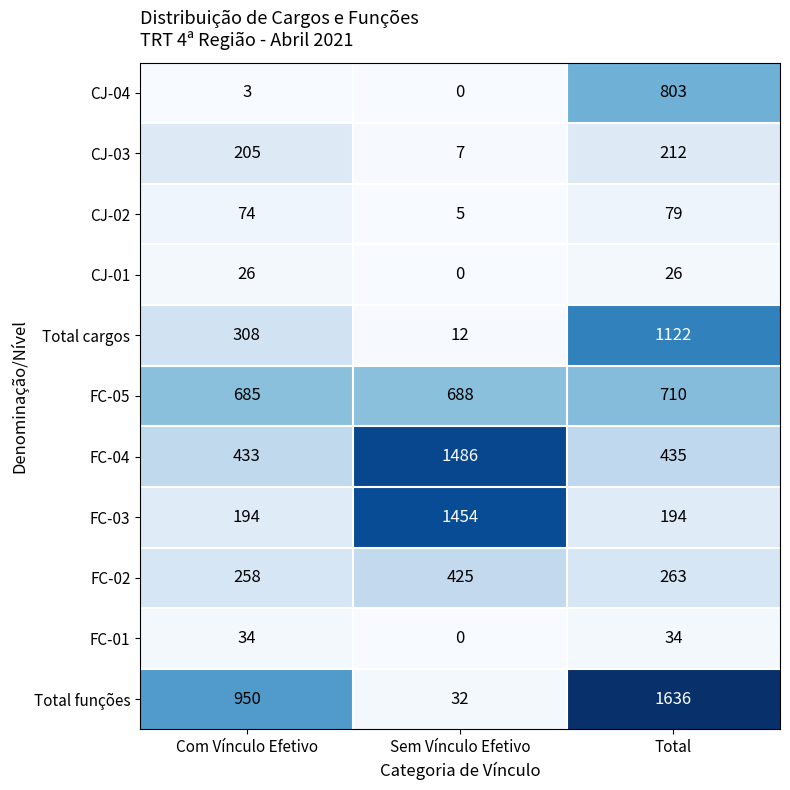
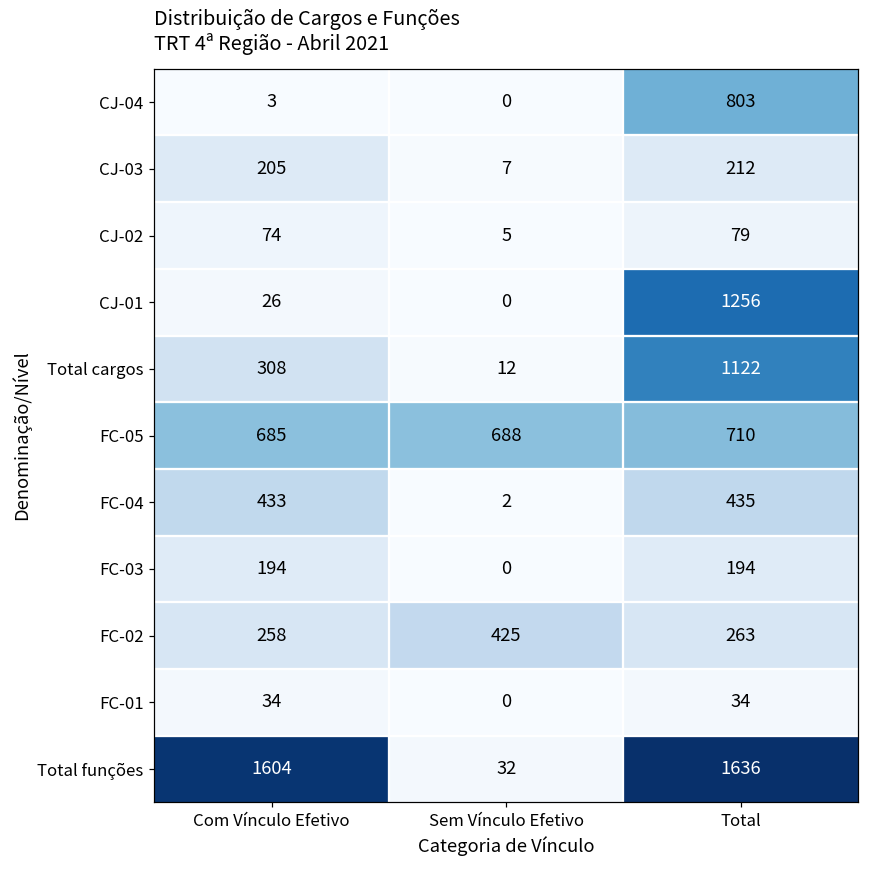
CJ-01, Total: 26 -> 1256
FC-04, Sem Vínculo Efetivo: 1486 -> 2
FC-03, Sem Vínculo Efetivo: 1454 -> 0
Total funções, Com Vínculo Efetivo: 950 -> 1604
